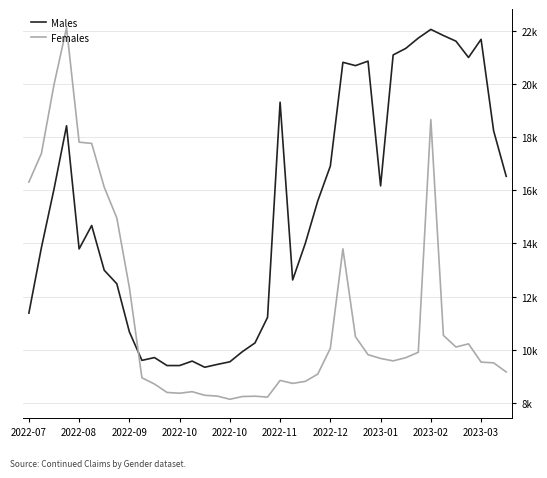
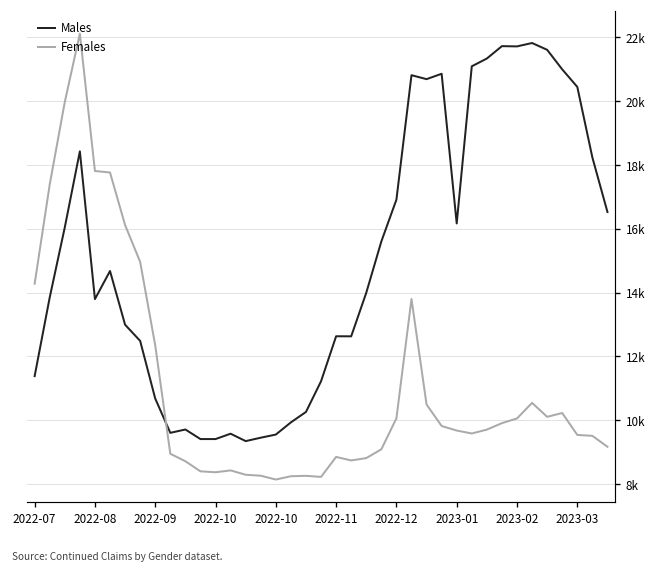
Females, 2022-07: 16300 -> 14300
Males, 2022-11: 19300 -> 12600
Males, 2023-02: 22000 -> 21700
Females, 2023-02: 18700 -> 10100
Males, 2023-03: 21700 -> 20400
